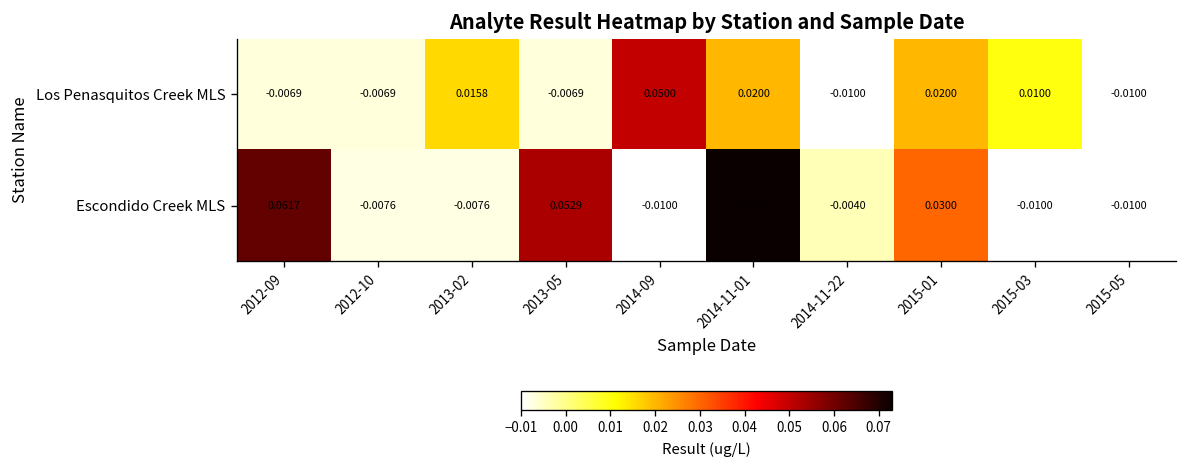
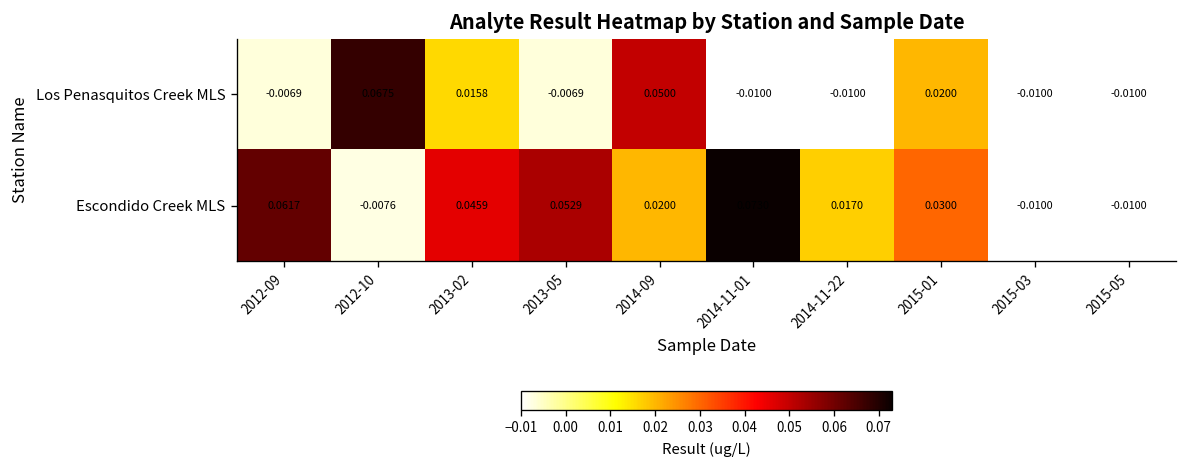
Los Penasquitos Creek MLS, 2012-10: -0.0069 -> 0.0675
Los Penasquitos Creek MLS, 2014-11-01: 0.0200 -> -0.0100
Los Penasquitos Creek MLS, 2015-03: 0.0100 -> -0.0100
Escondido Creek MLS, 2013-02: -0.0076 -> 0.0459
Escondido Creek MLS, 2014-09: -0.0100 -> 0.0200
Escondido Creek MLS, 2014-11-22: -0.0040 -> 0.0170
